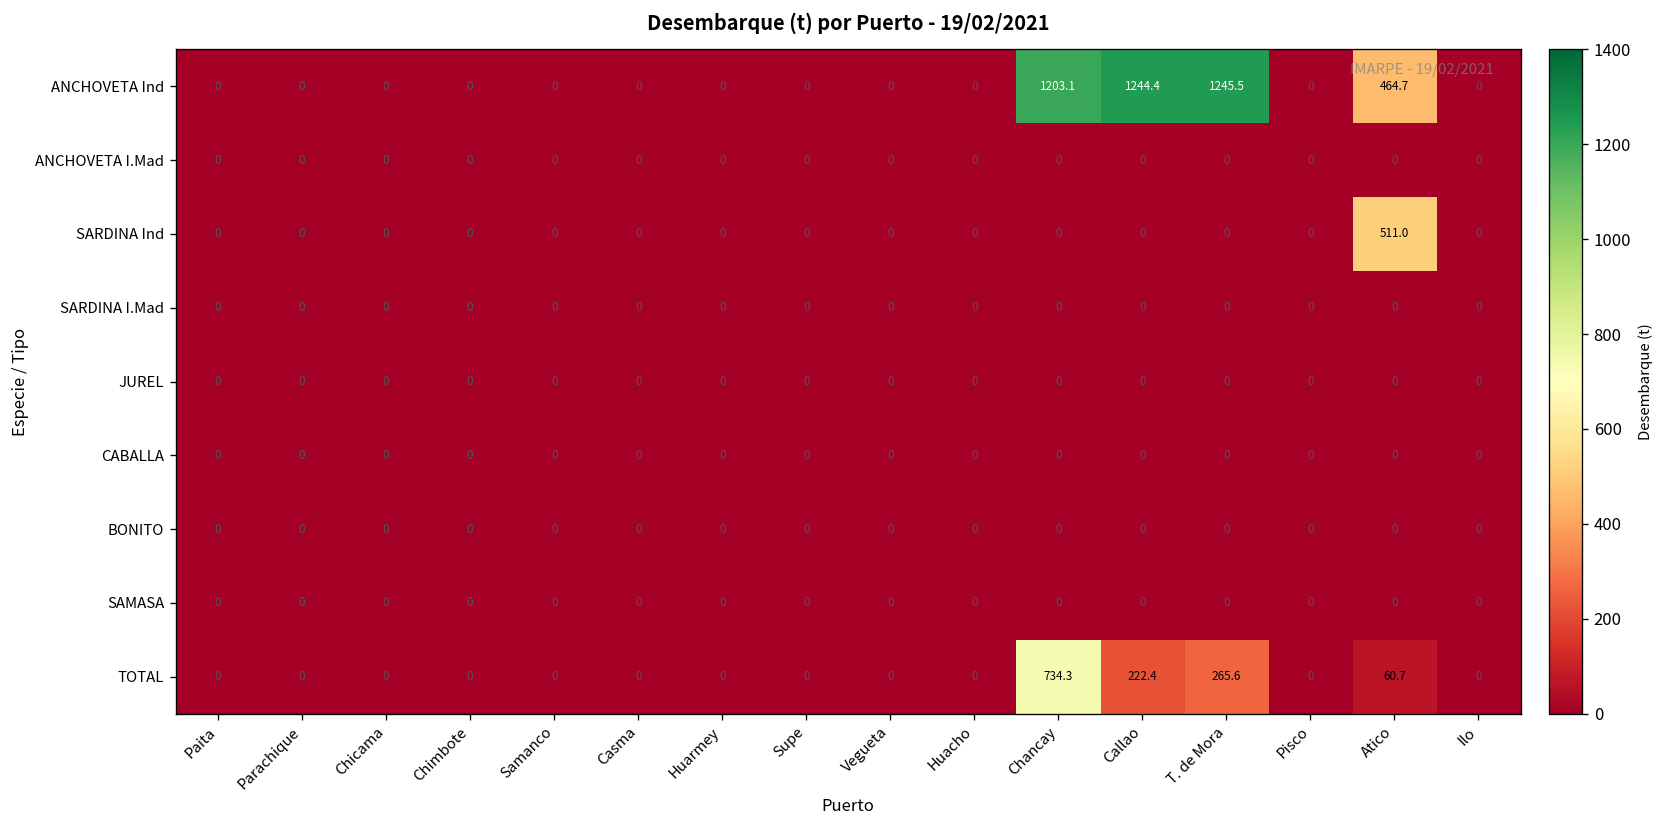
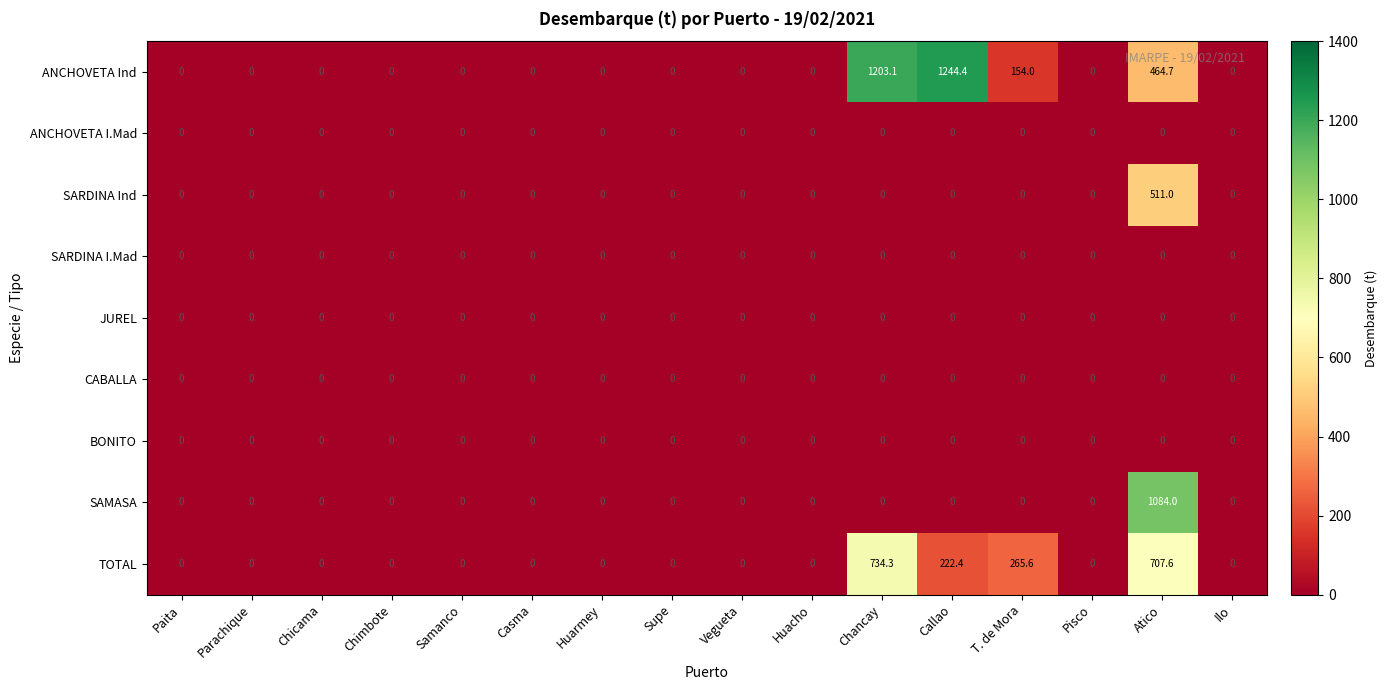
ANCHOVETA Ind, T. de Mora: 1245.5 -> 154.0
SAMASA, Atico: 0 -> 1084.0
TOTAL, Atico: 60.7 -> 707.6
